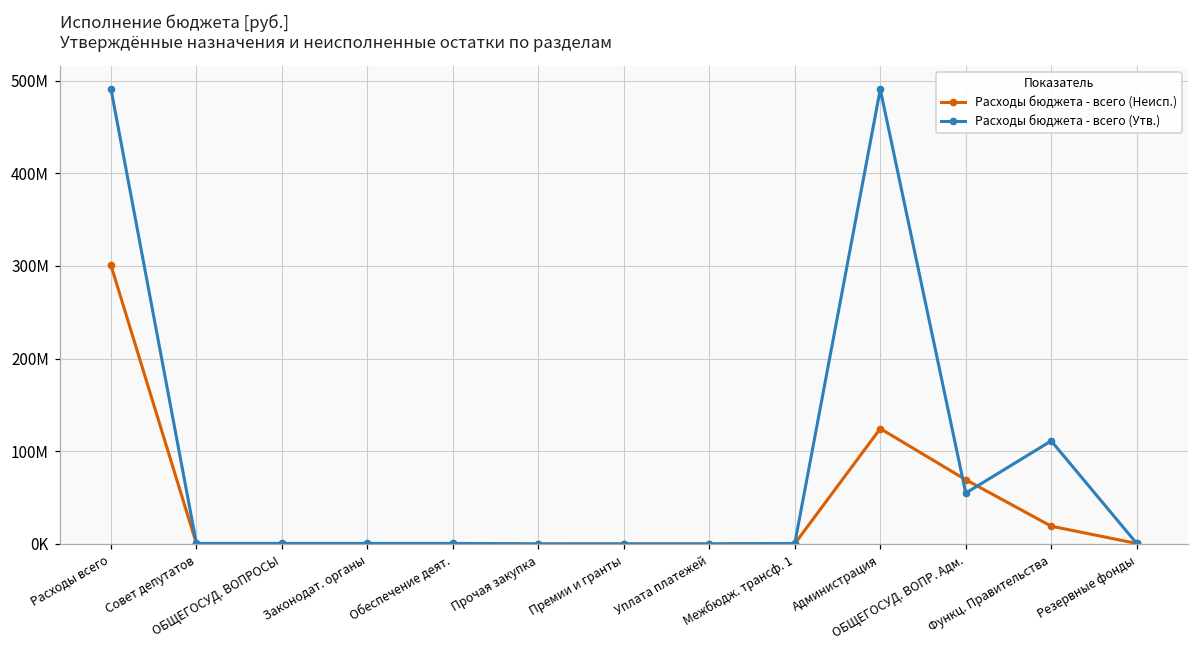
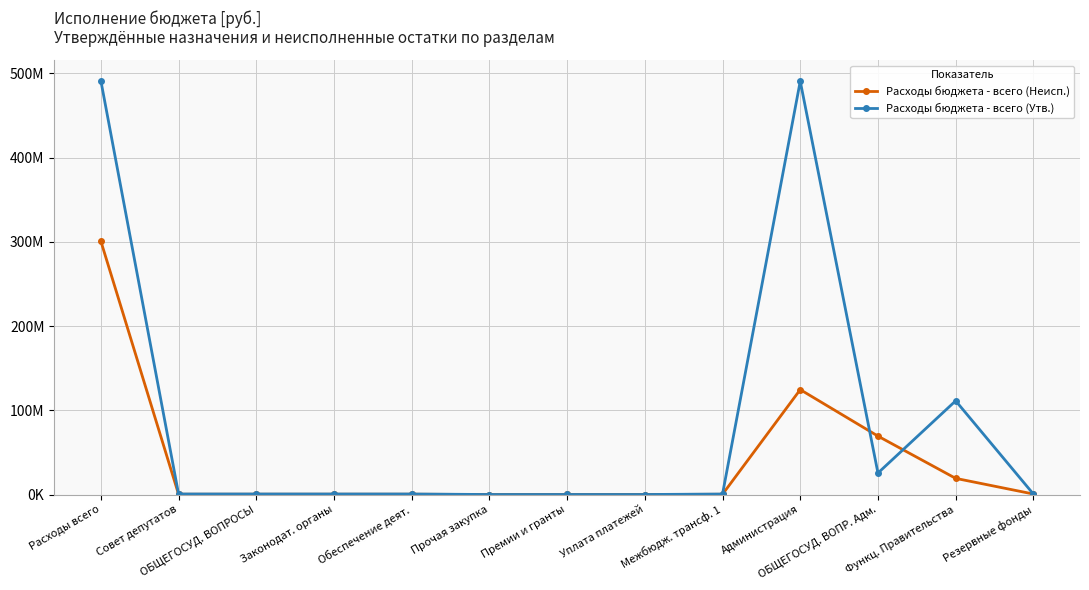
Расходы бюджета - всего (Утв.), ОБЩЕГОСУД. ВОПР. Адм.: 50000000 -> 30000000
